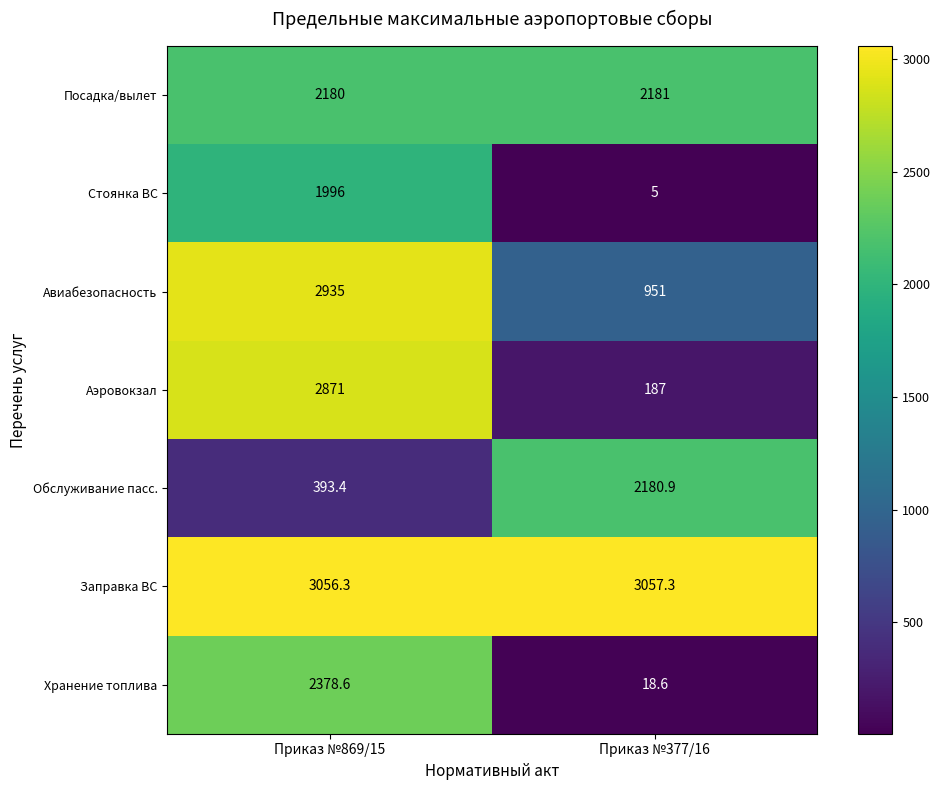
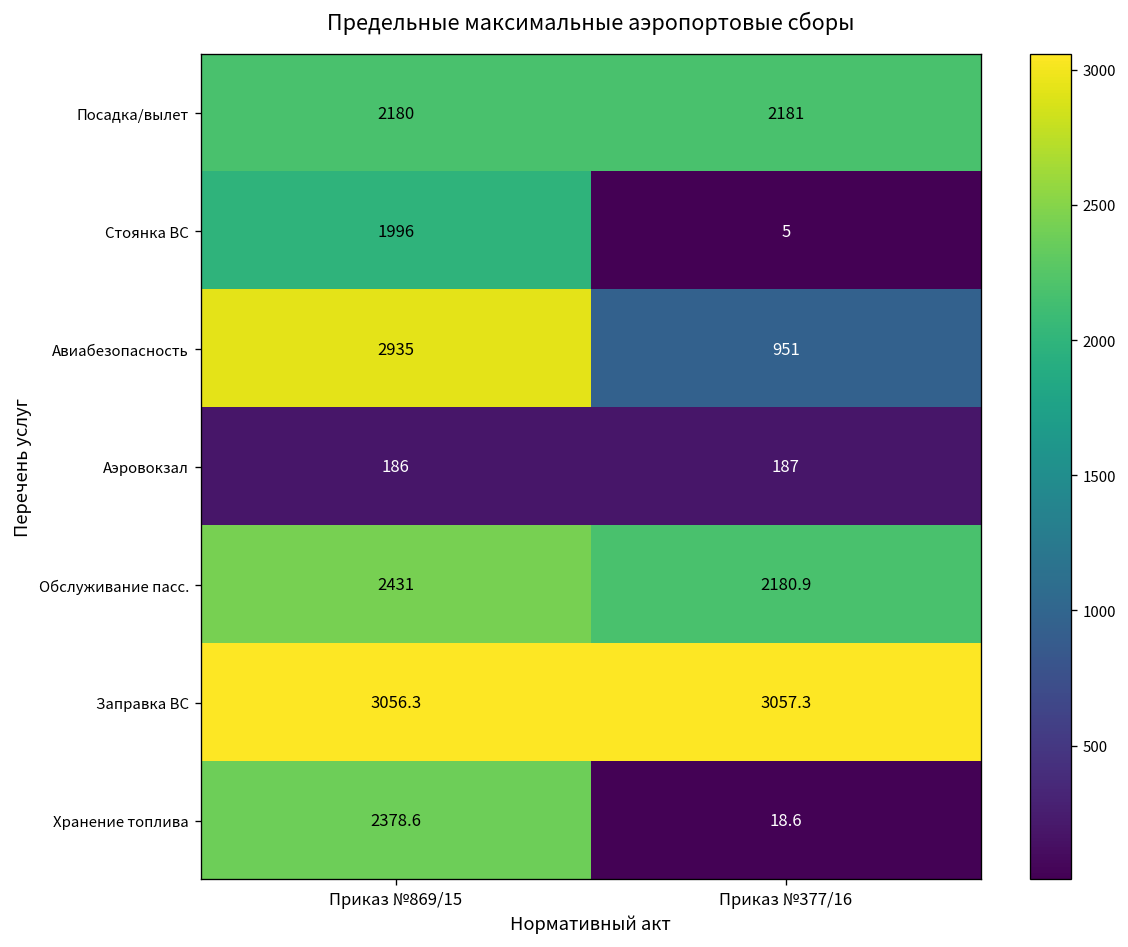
Аэровокзал, Приказ №869/15: 2871 -> 186
Обслуживание пасс., Приказ №869/15: 393.4 -> 2431
